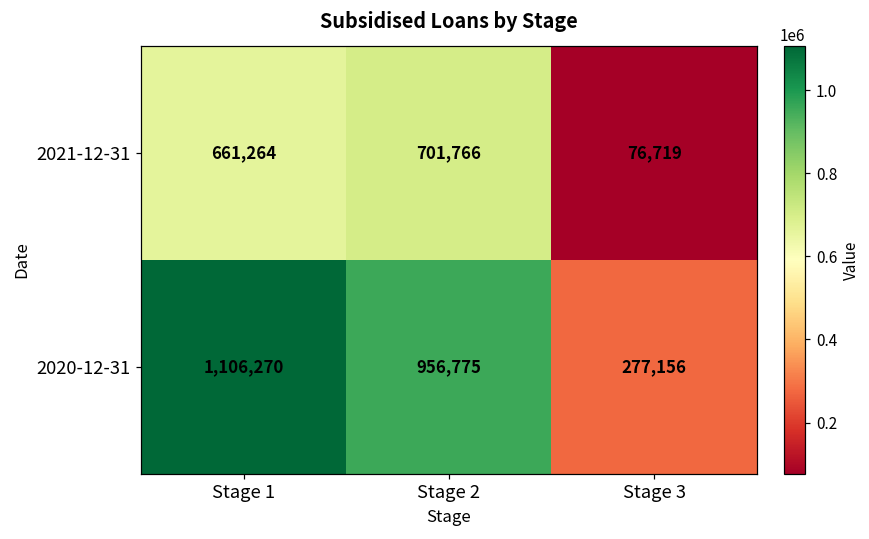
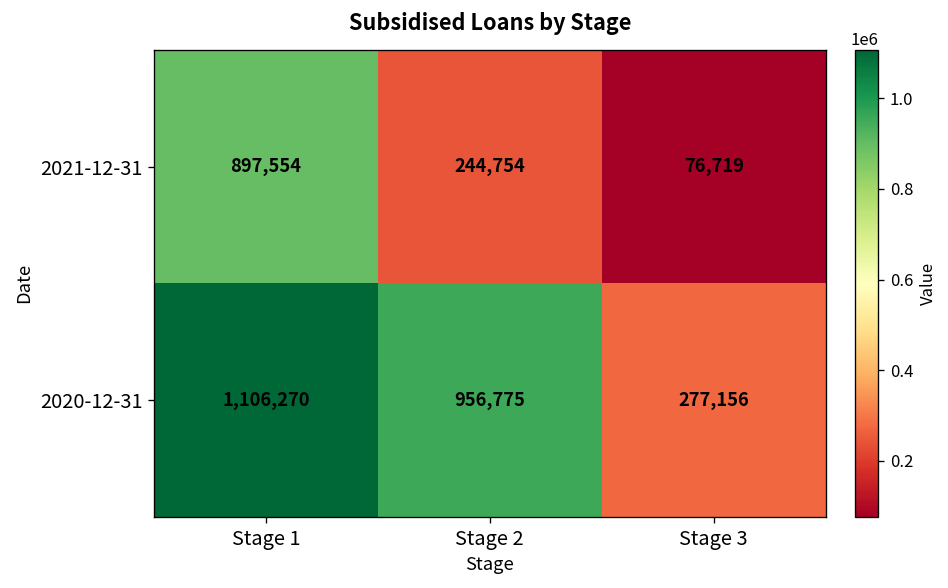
2021-12-31, Stage 1: 661,264 -> 897,554
2021-12-31, Stage 2: 701,766 -> 244,754
